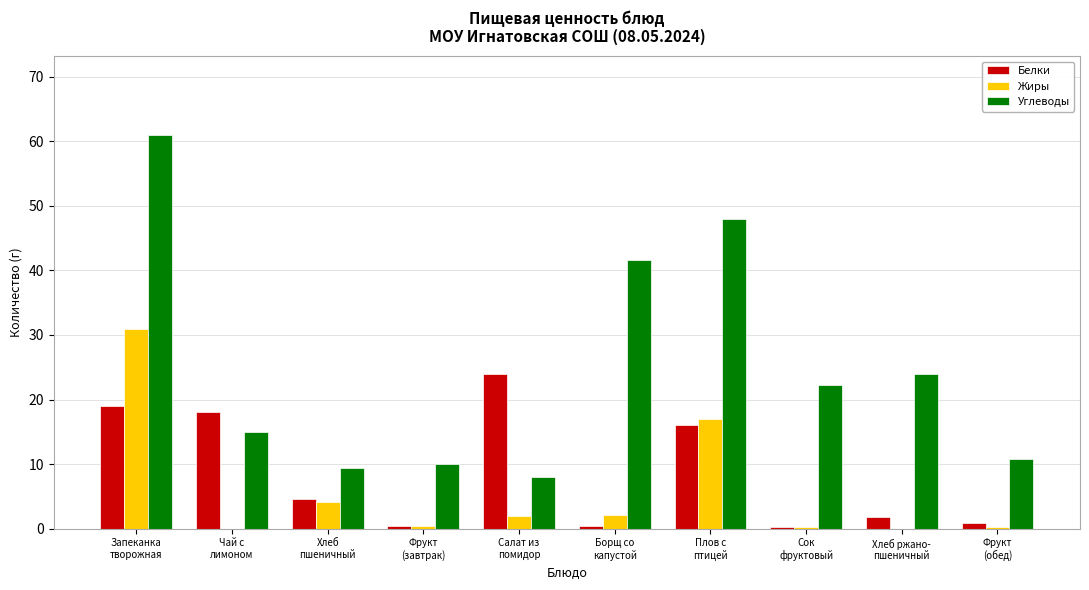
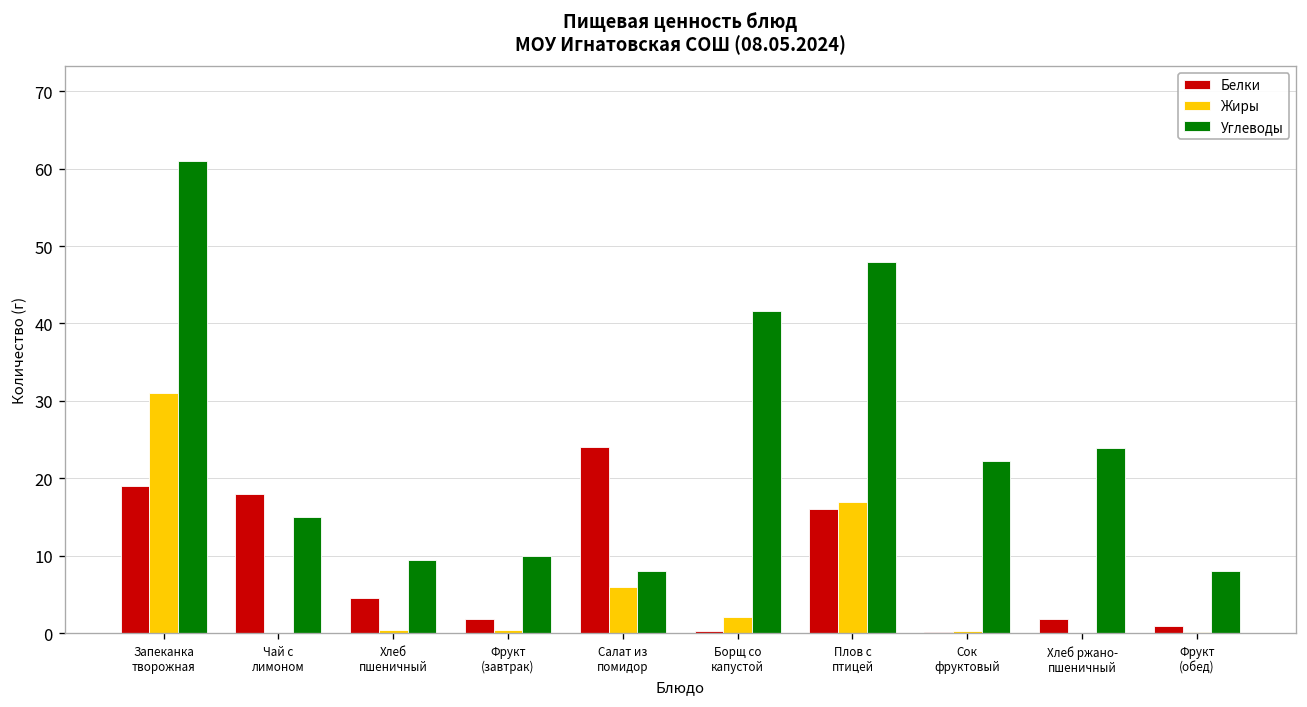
Жиры, Хлеб пшеничный: 4 -> 0
Белки, Фрукт (завтрак): 0 -> 2
Жиры, Салат из помидор: 2 -> 6
Углеводы, Фрукт (обед): 11 -> 8
